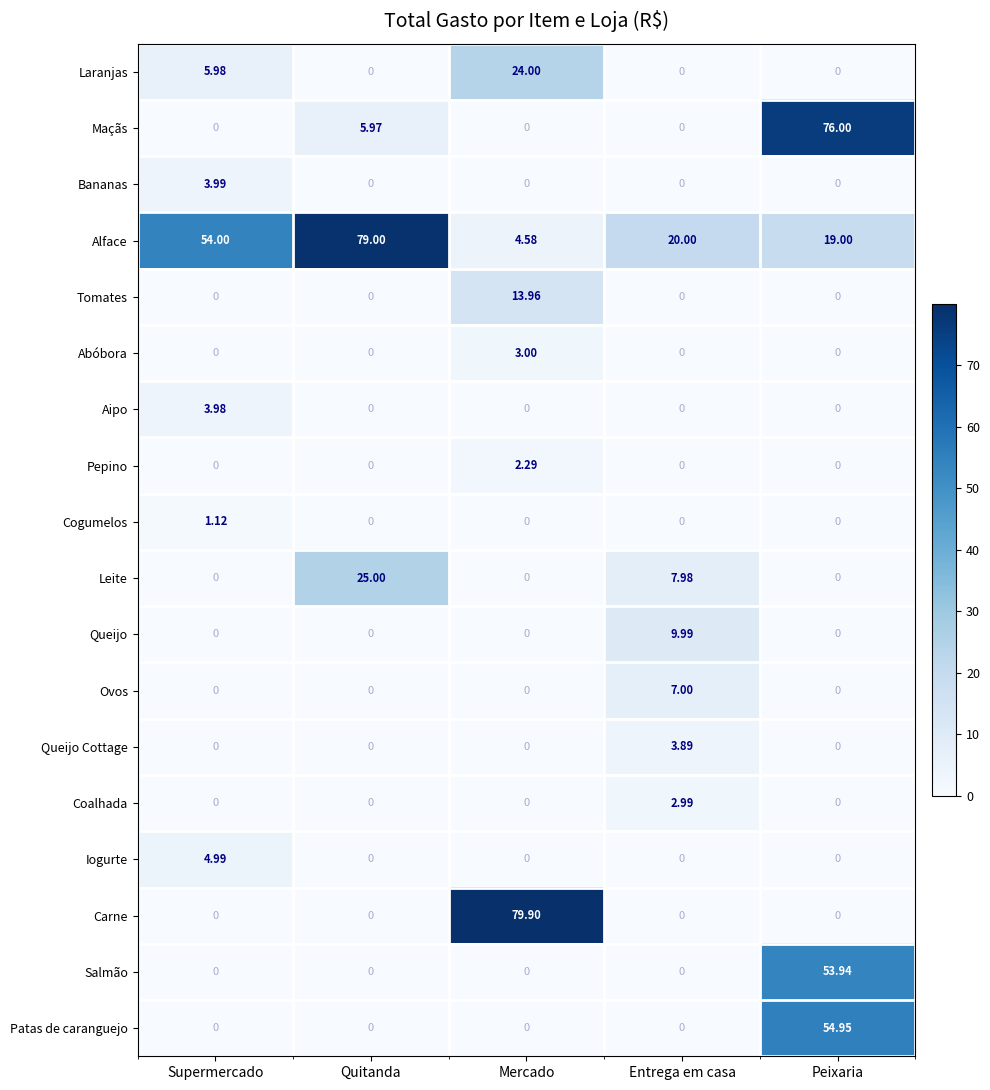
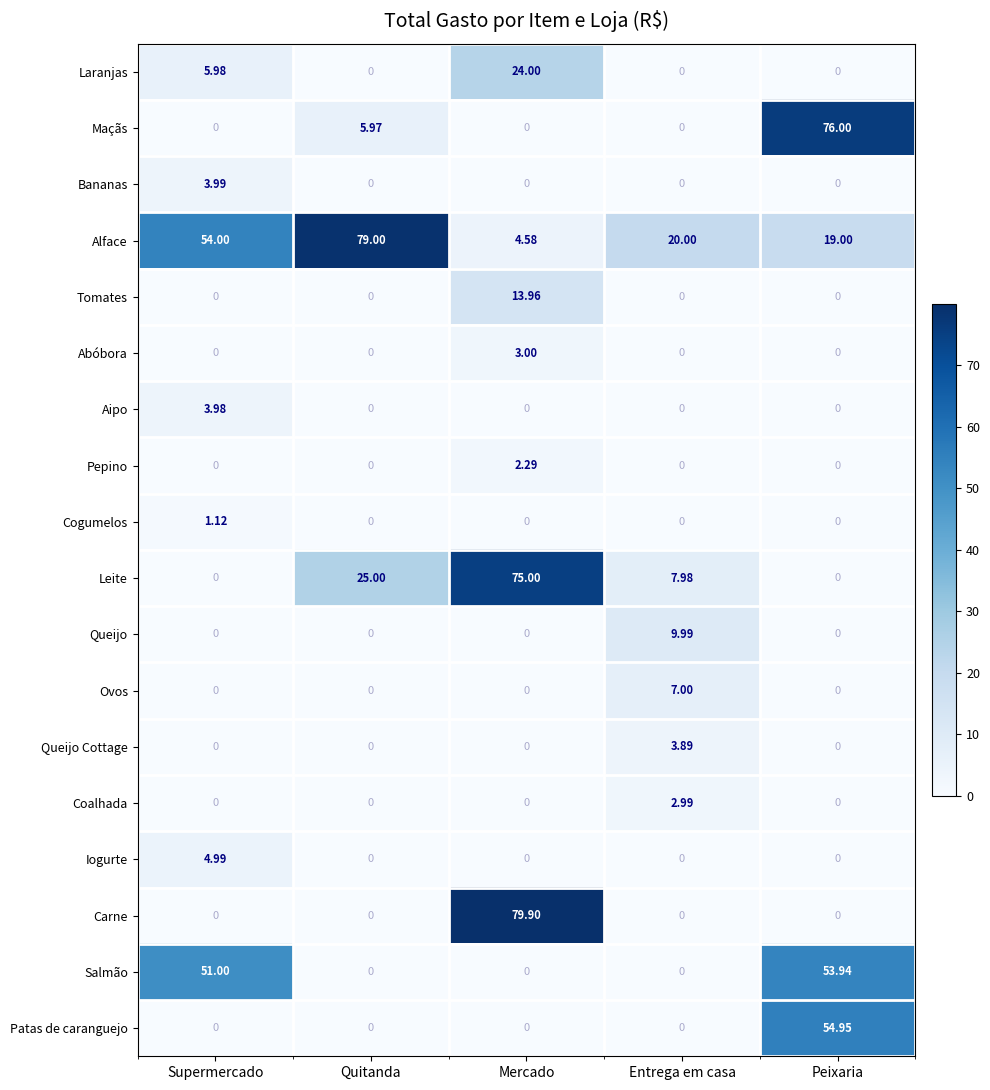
Leite, Mercado: 0 -> 75.00
Salmão, Supermercado: 0 -> 51.00
